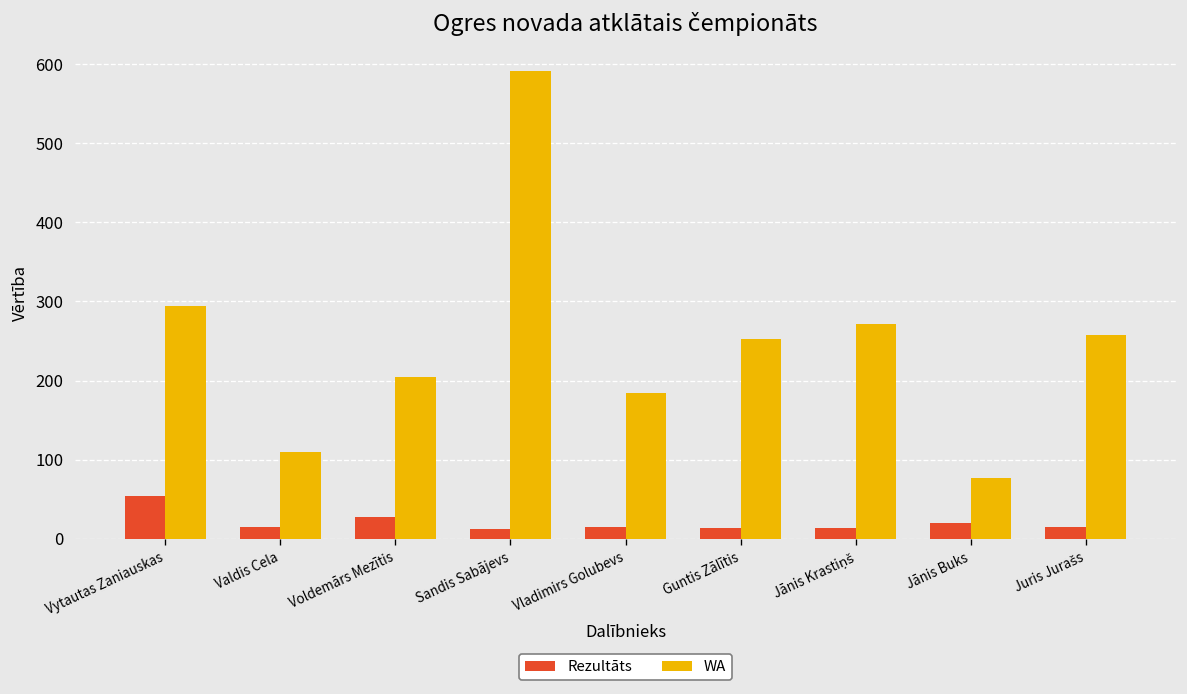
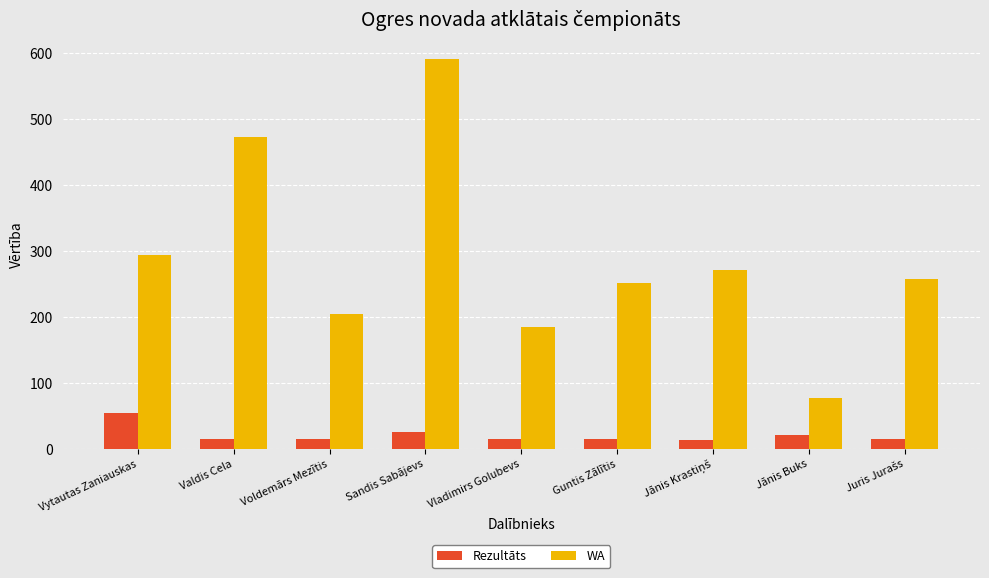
WA, Valdis Cela: 110 -> 470
Rezultāts, Voldemārs Mezītis: 30 -> 10
Rezultāts, Sandis Sabājevs: 10 -> 30
